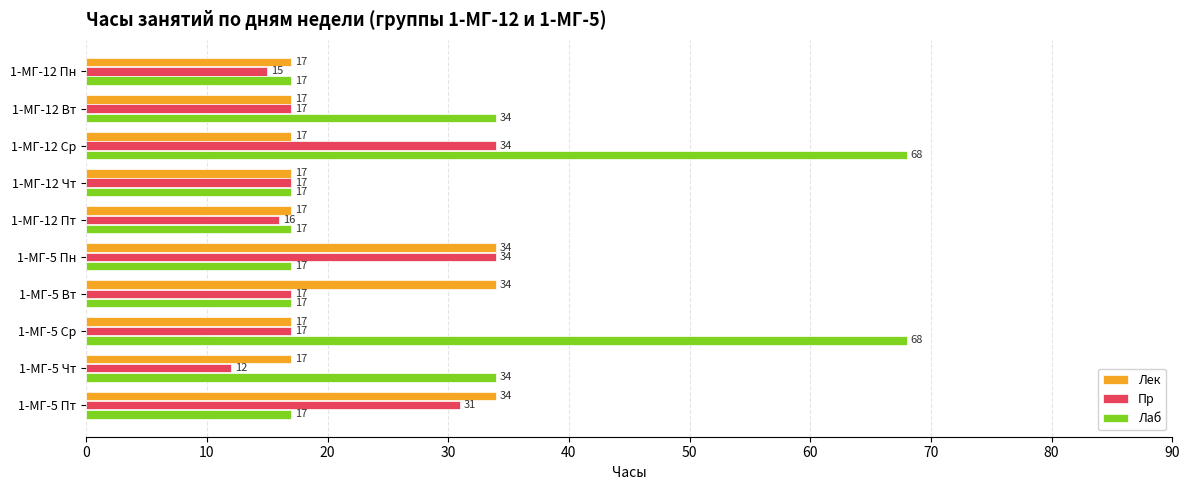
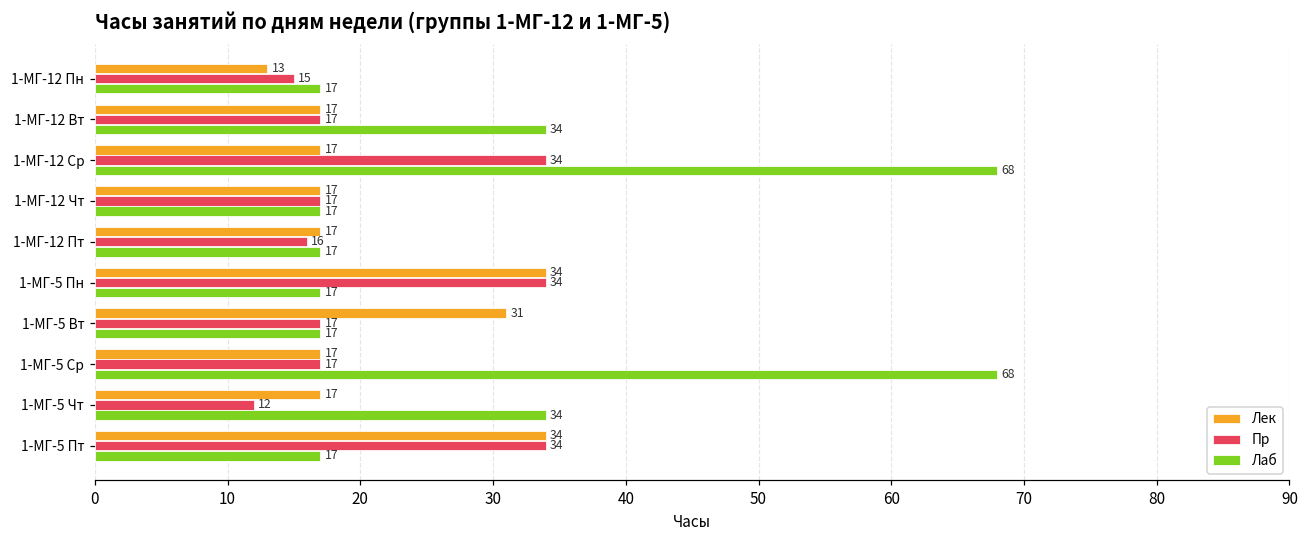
Лек, 1-МГ-12 Пн: 17 -> 13
Лек, 1-МГ-5 Вт: 34 -> 31
Пр, 1-МГ-5 Пт: 31 -> 34
